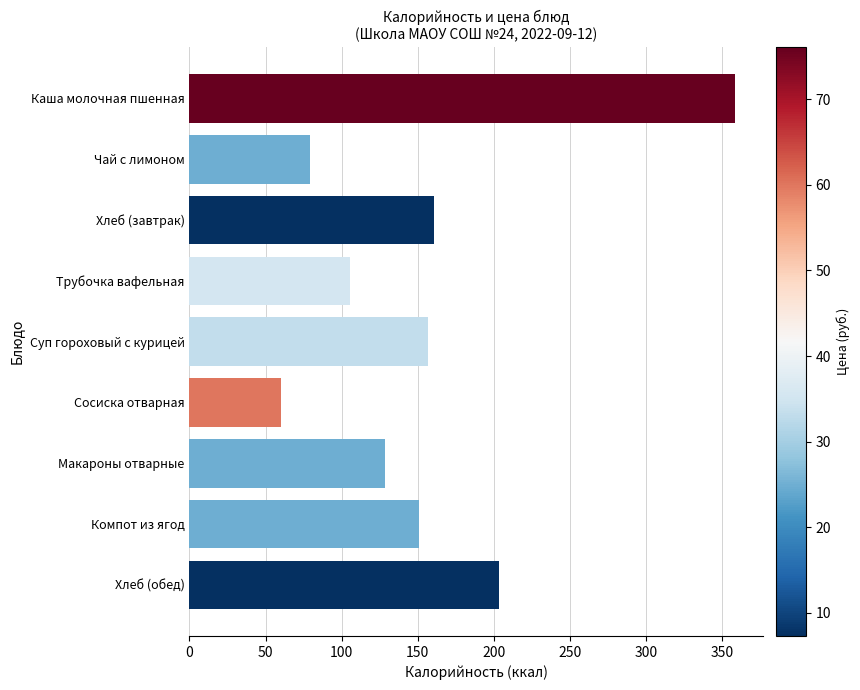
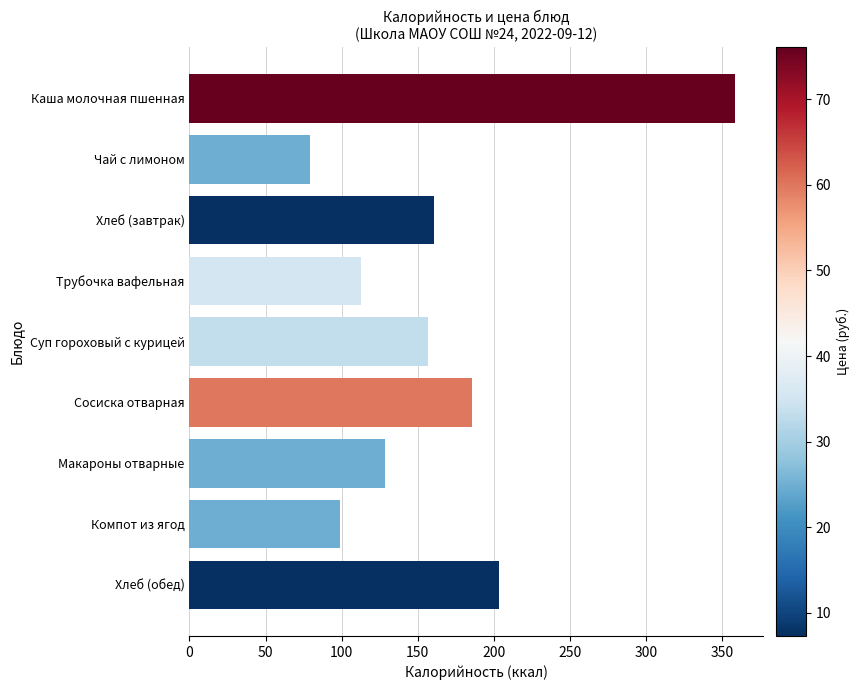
Трубочка вафельная: 106 -> 113
Сосиска отварная: 60 -> 185
Компот из ягод: 151 -> 99
